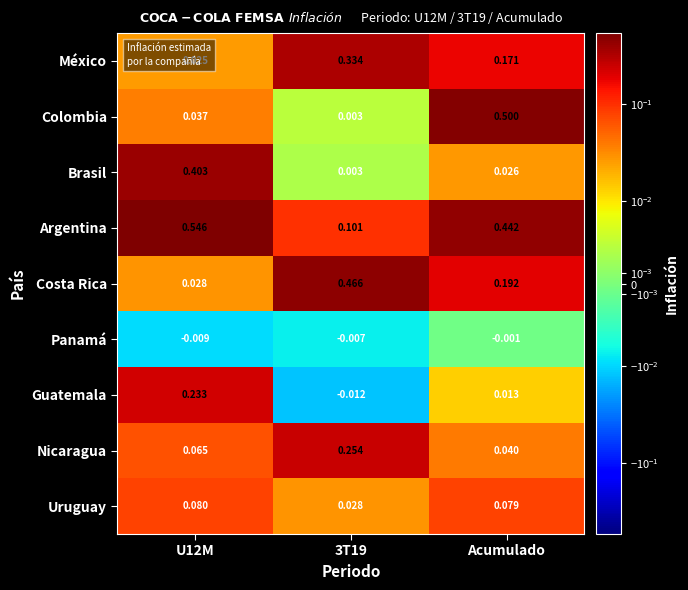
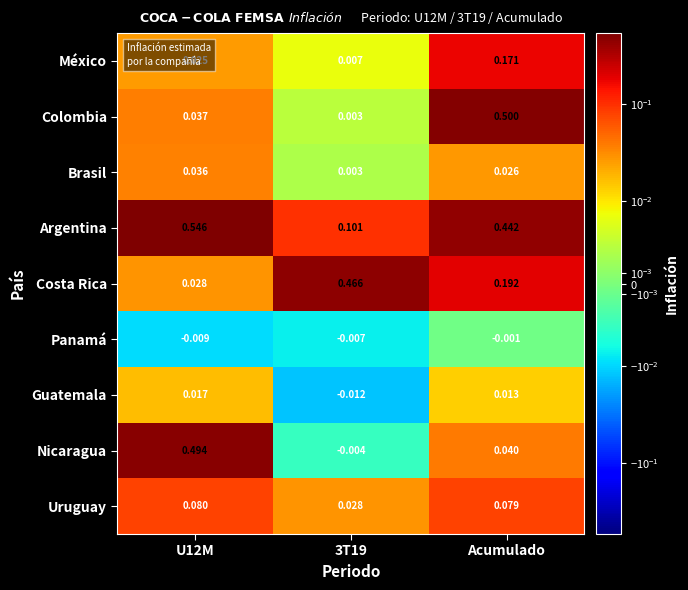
México, 3T19: 0.334 -> 0.007
Brasil, U12M: 0.403 -> 0.036
Guatemala, U12M: 0.233 -> 0.017
Nicaragua, U12M: 0.065 -> 0.494
Nicaragua, 3T19: 0.254 -> -0.004
